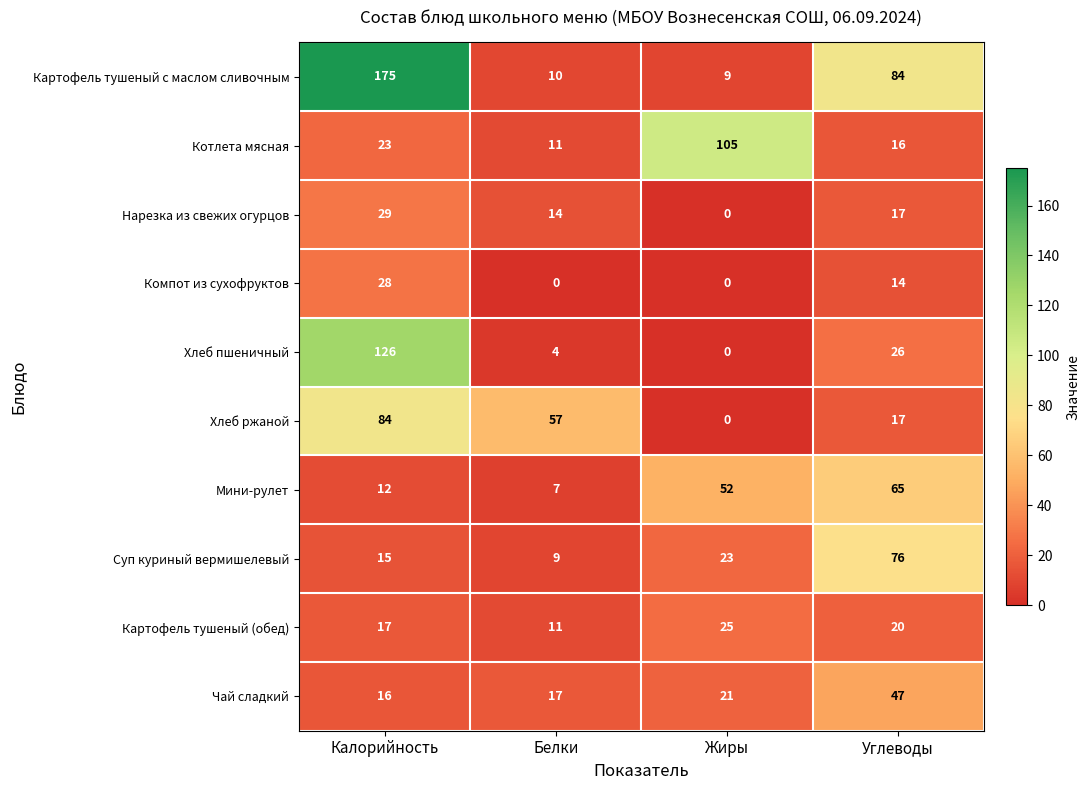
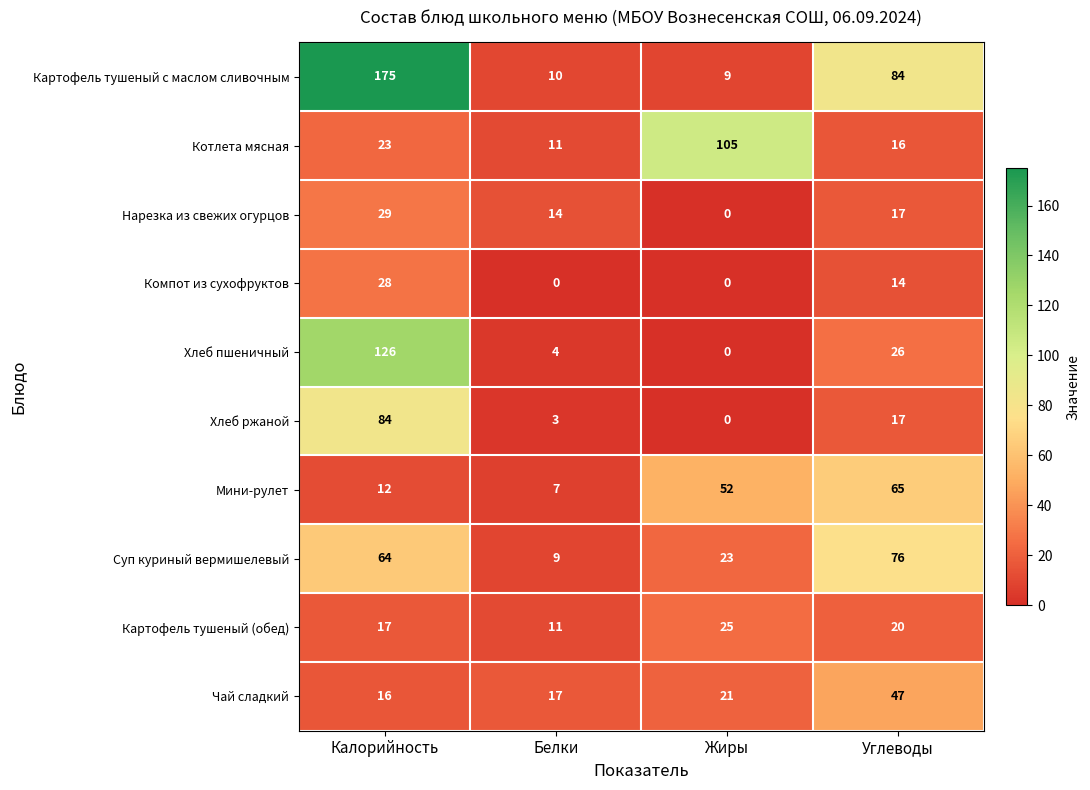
Хлеб ржаной, Белки: 57 -> 3
Суп куриный вермишелевый, Калорийность: 15 -> 64
